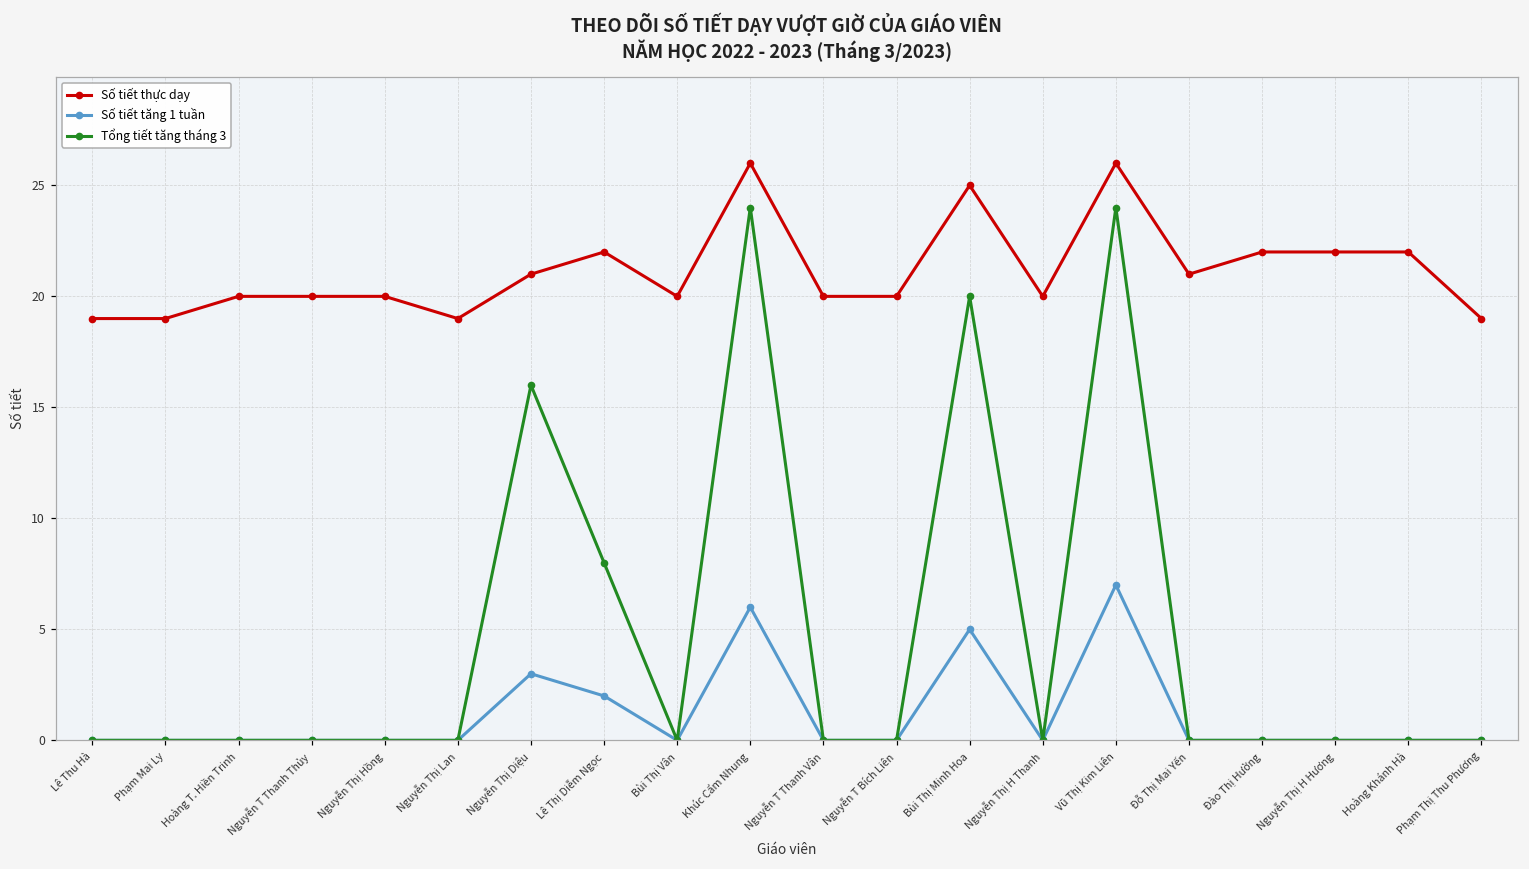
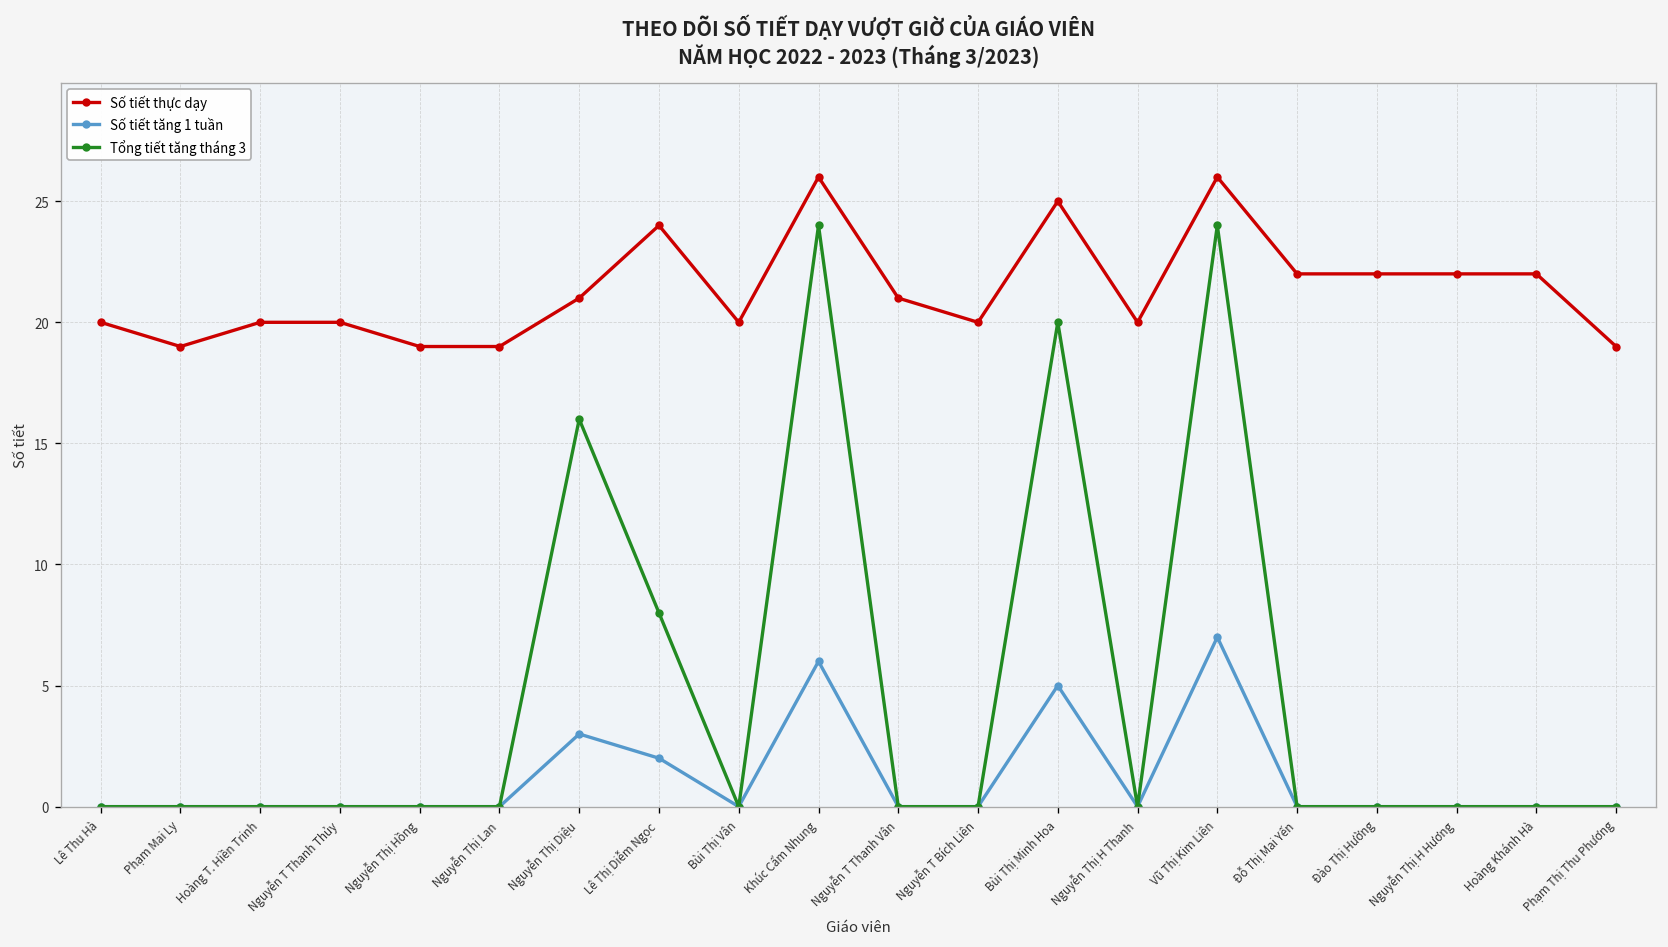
Số tiết thực dạy, Lê Thu Hà: 19 -> 20
Số tiết thực dạy, Nguyễn Thị Hồng: 20 -> 19
Số tiết thực dạy, Lê Thị Diễm Ngọc: 22 -> 24
Số tiết thực dạy, Nguyễn T Thanh Vân: 20 -> 21
Số tiết thực dạy, Đỗ Thị Mai Yến: 21 -> 22
